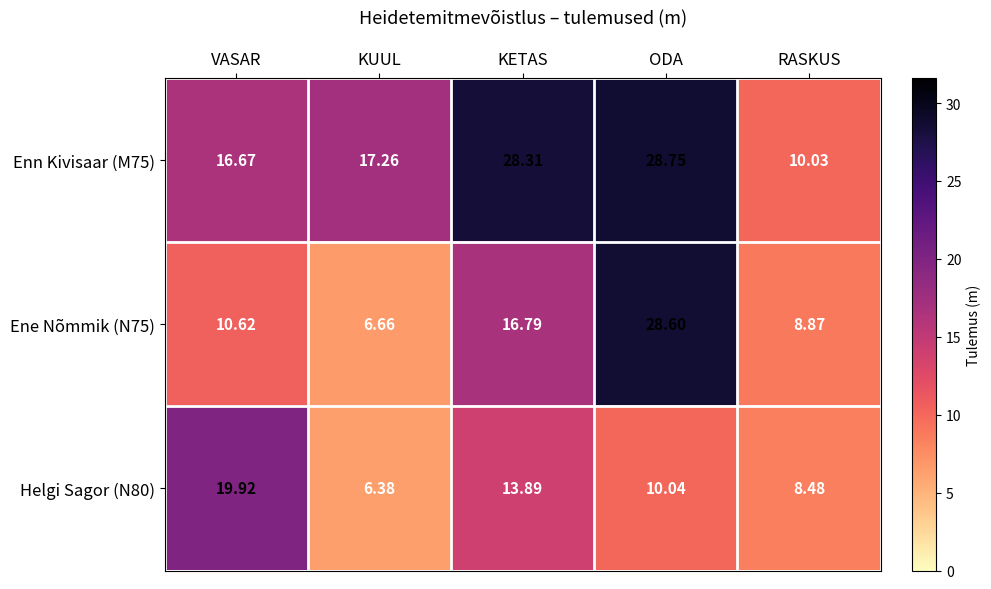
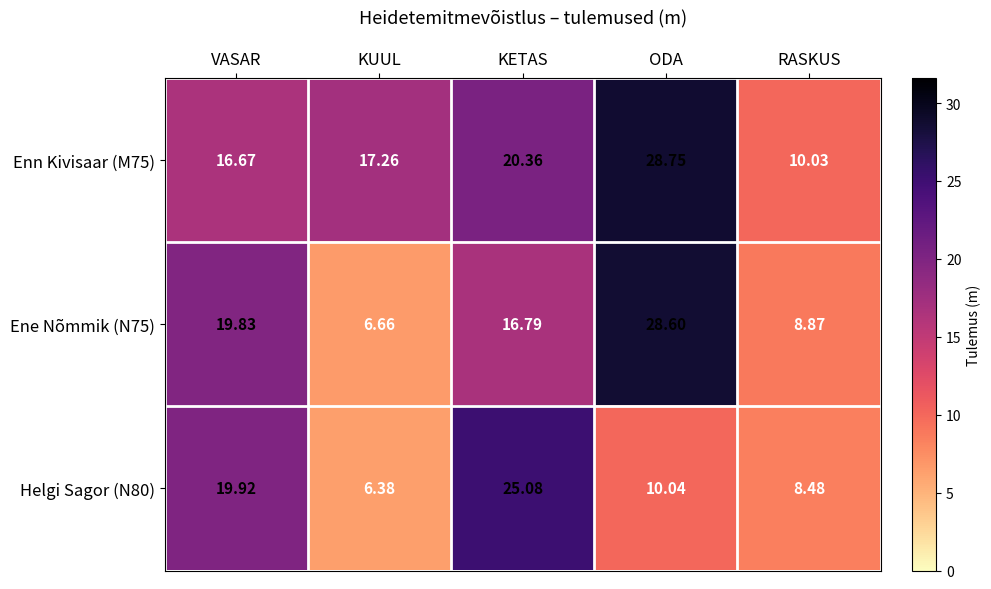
Enn Kivisaar (M75), KETAS: 28.31 -> 20.36
Ene Nõmmik (N75), VASAR: 10.62 -> 19.83
Helgi Sagor (N80), KETAS: 13.89 -> 25.08
